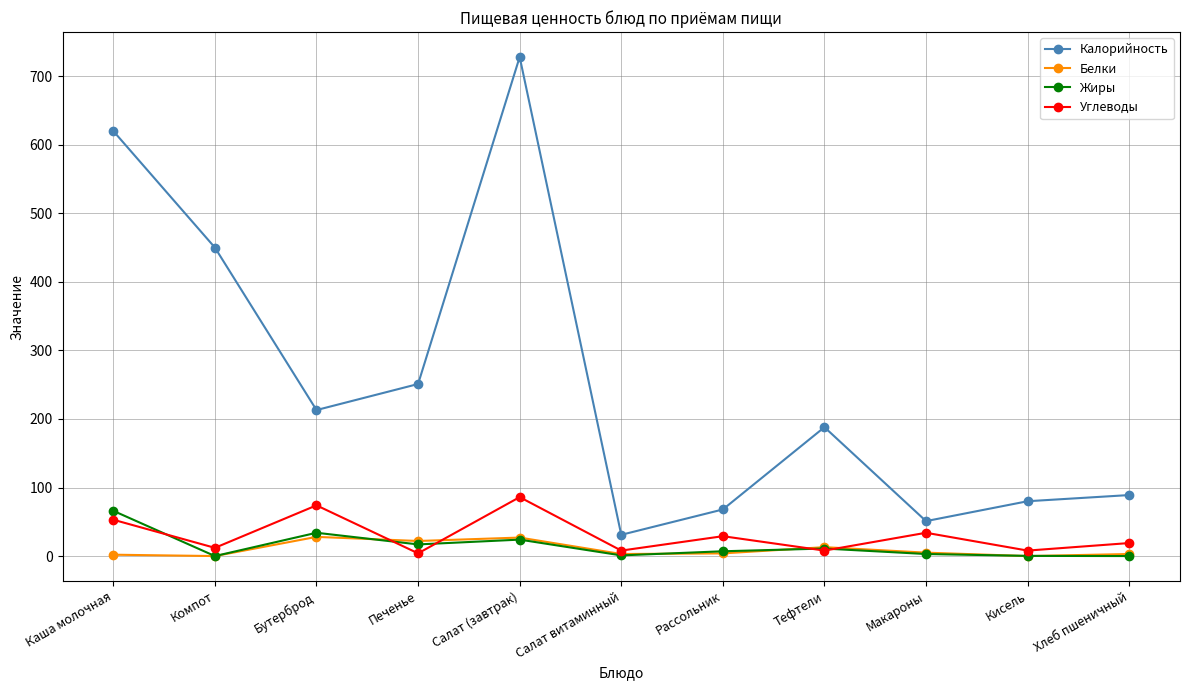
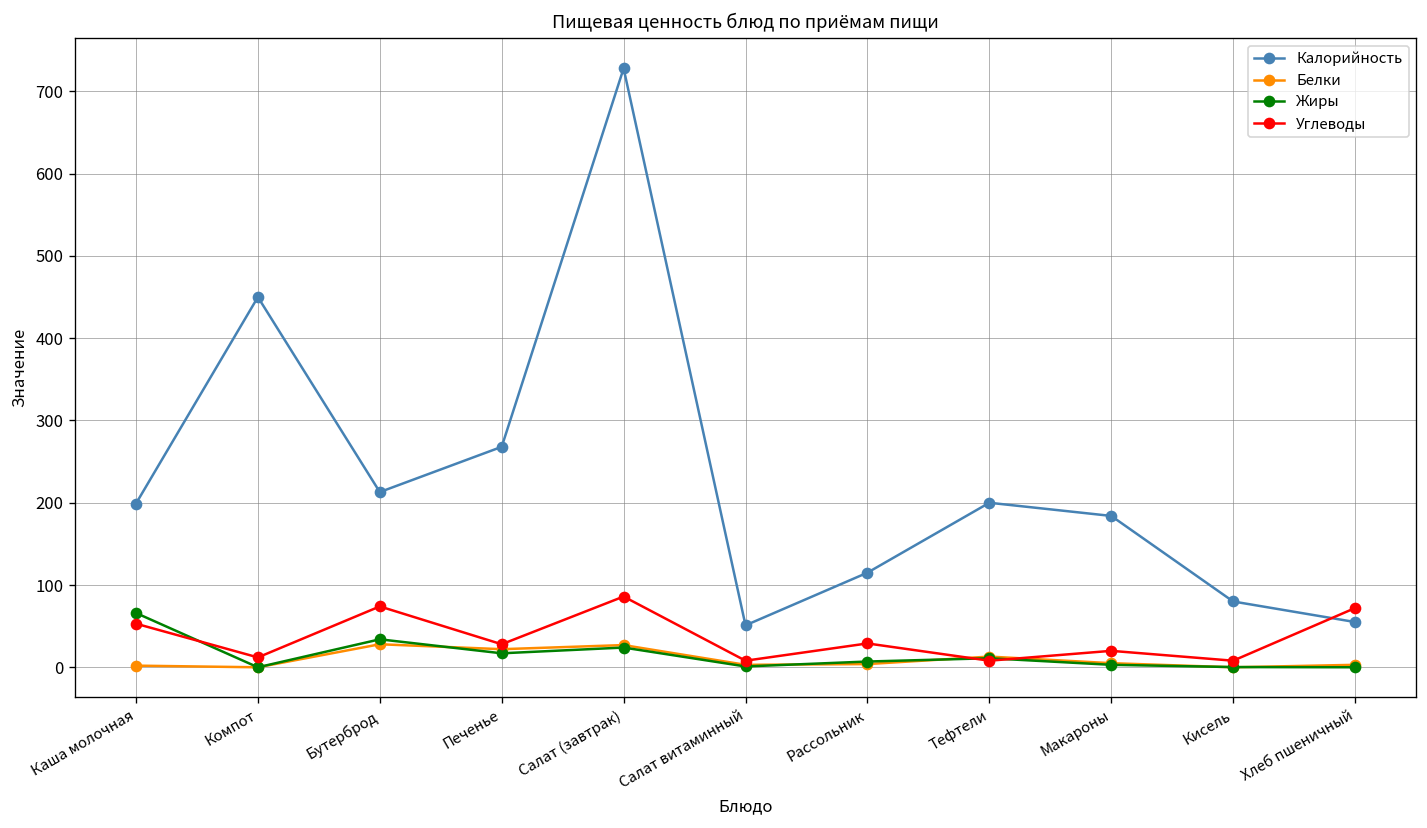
Калорийность, Каша молочная: 620 -> 200
Калорийность, Печенье: 250 -> 270
Углеводы, Печенье: 0 -> 30
Калорийность, Салат витаминный: 30 -> 50
Калорийность, Рассольник: 70 -> 120
Калорийность, Тефтели: 190 -> 200
Калорийность, Макароны: 50 -> 180
Углеводы, Макароны: 30 -> 20
Калорийность, Хлеб пшеничный: 90 -> 60
Углеводы, Хлеб пшеничный: 20 -> 70
